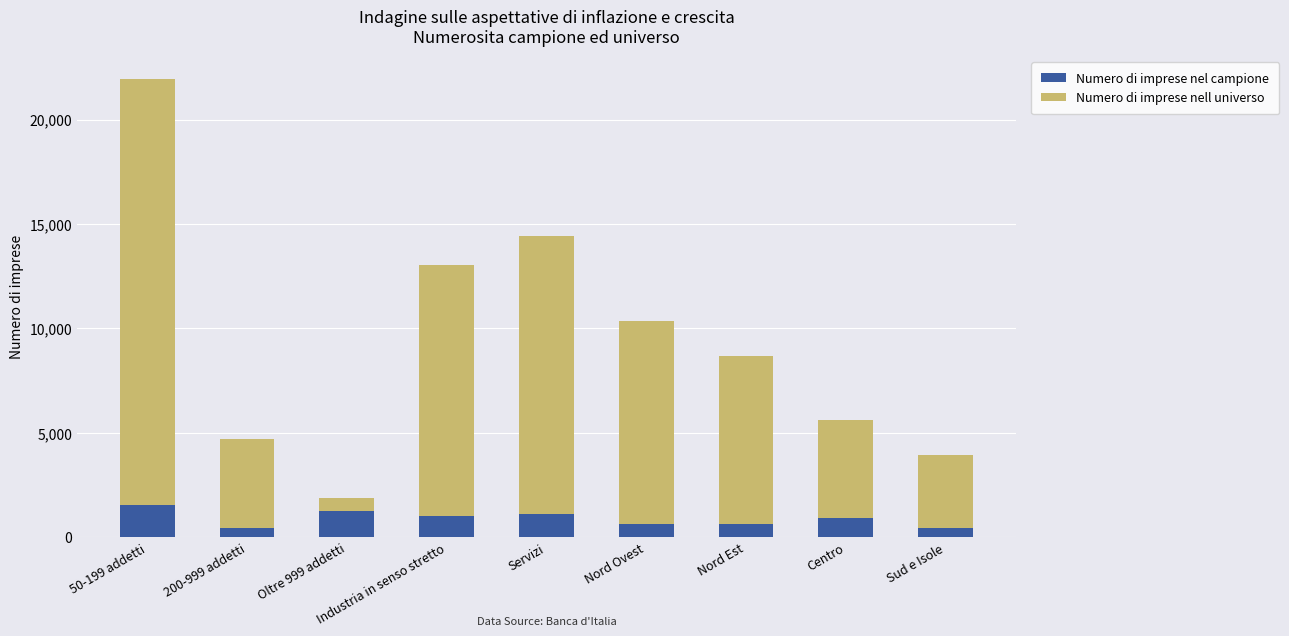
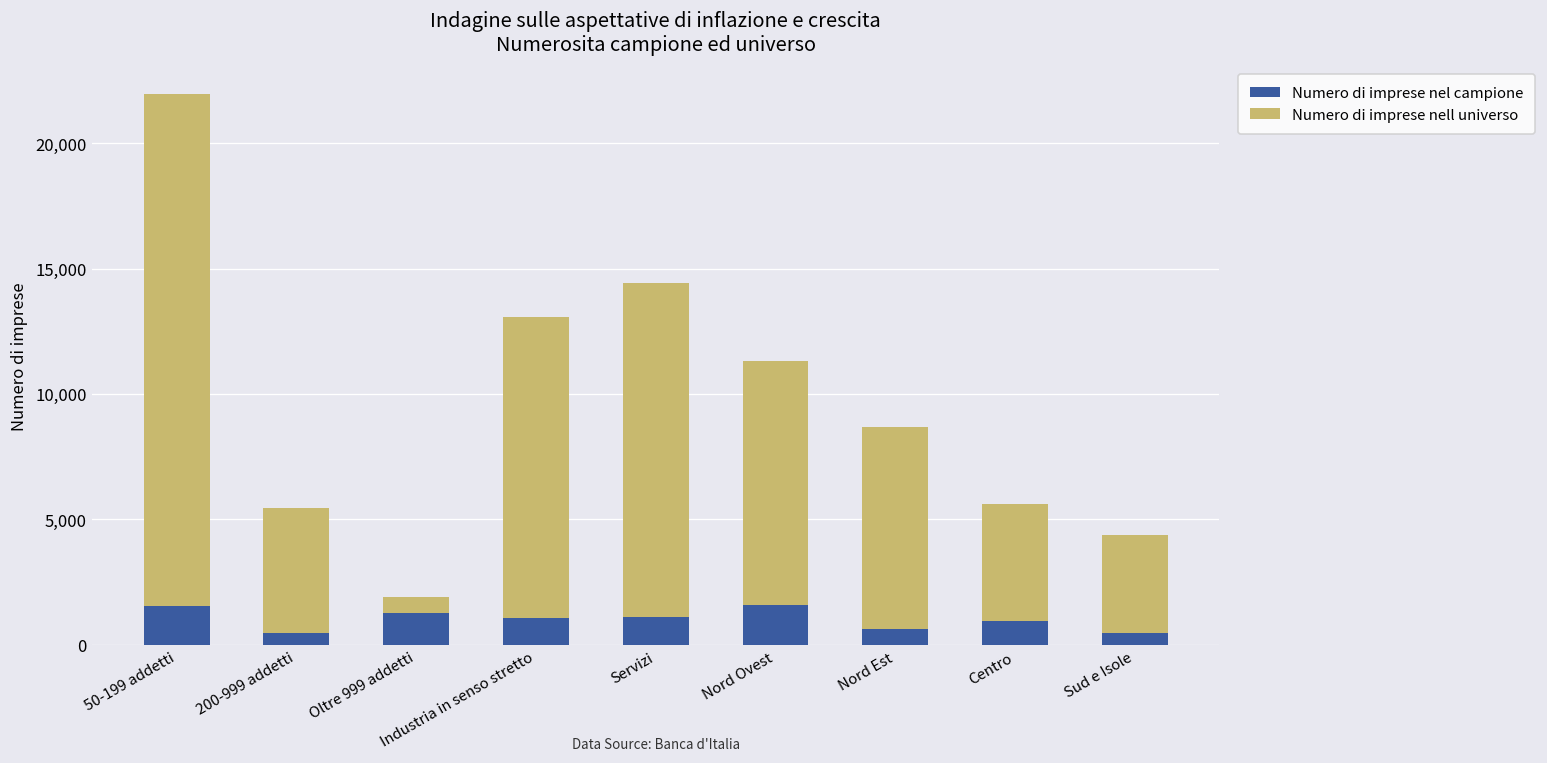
Numero di imprese nell universo, 200-999 addetti: 4,300 -> 5,000
Numero di imprese nel campione, Nord Ovest: 600 -> 1,600
Numero di imprese nell universo, Sud e Isole: 3,500 -> 3,900
